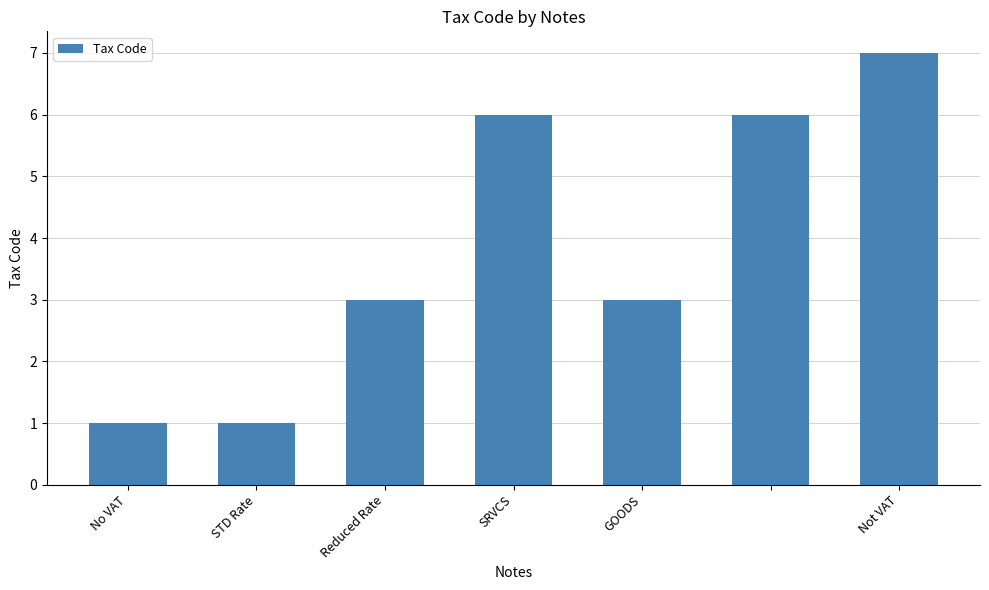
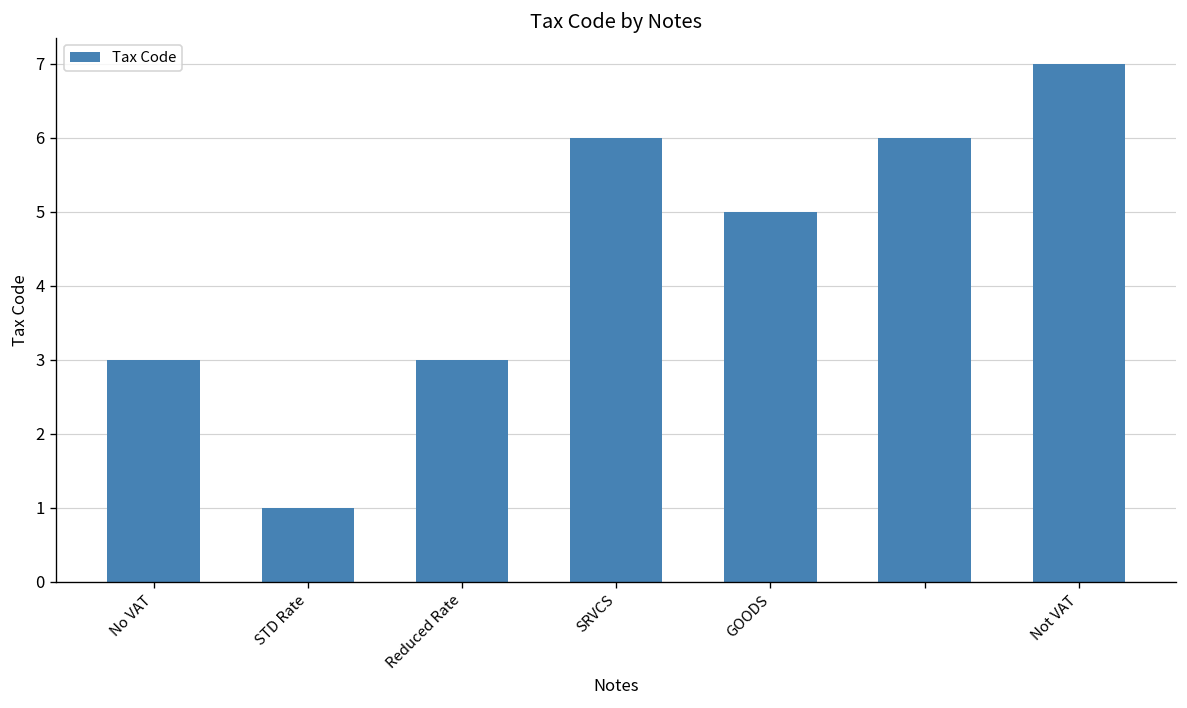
No VAT: 1 -> 3
GOODS: 3 -> 5
